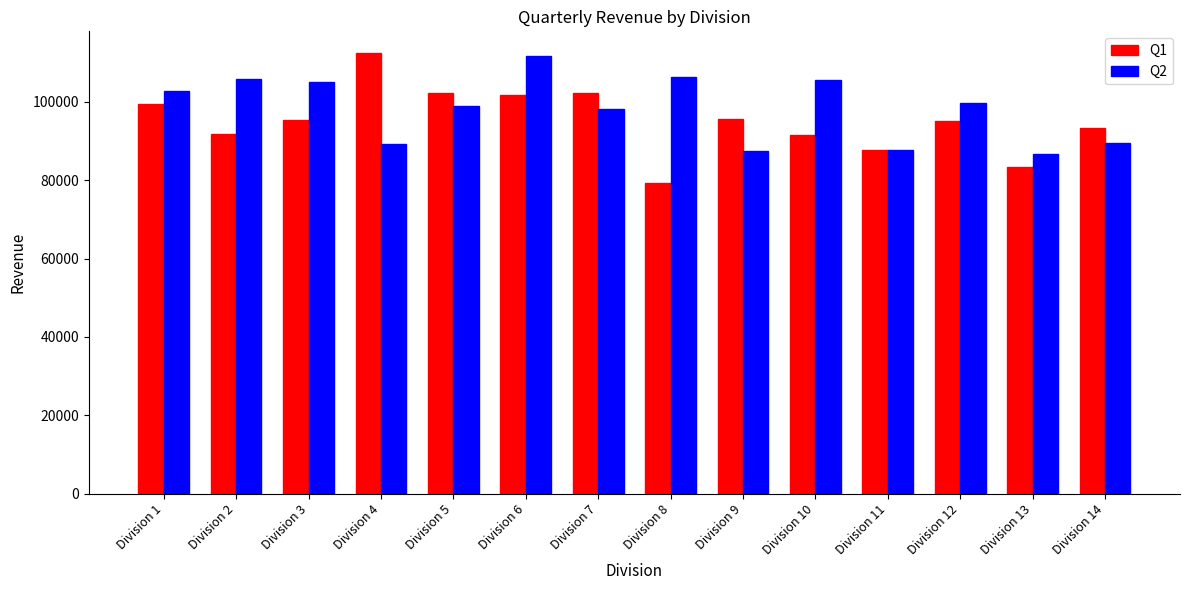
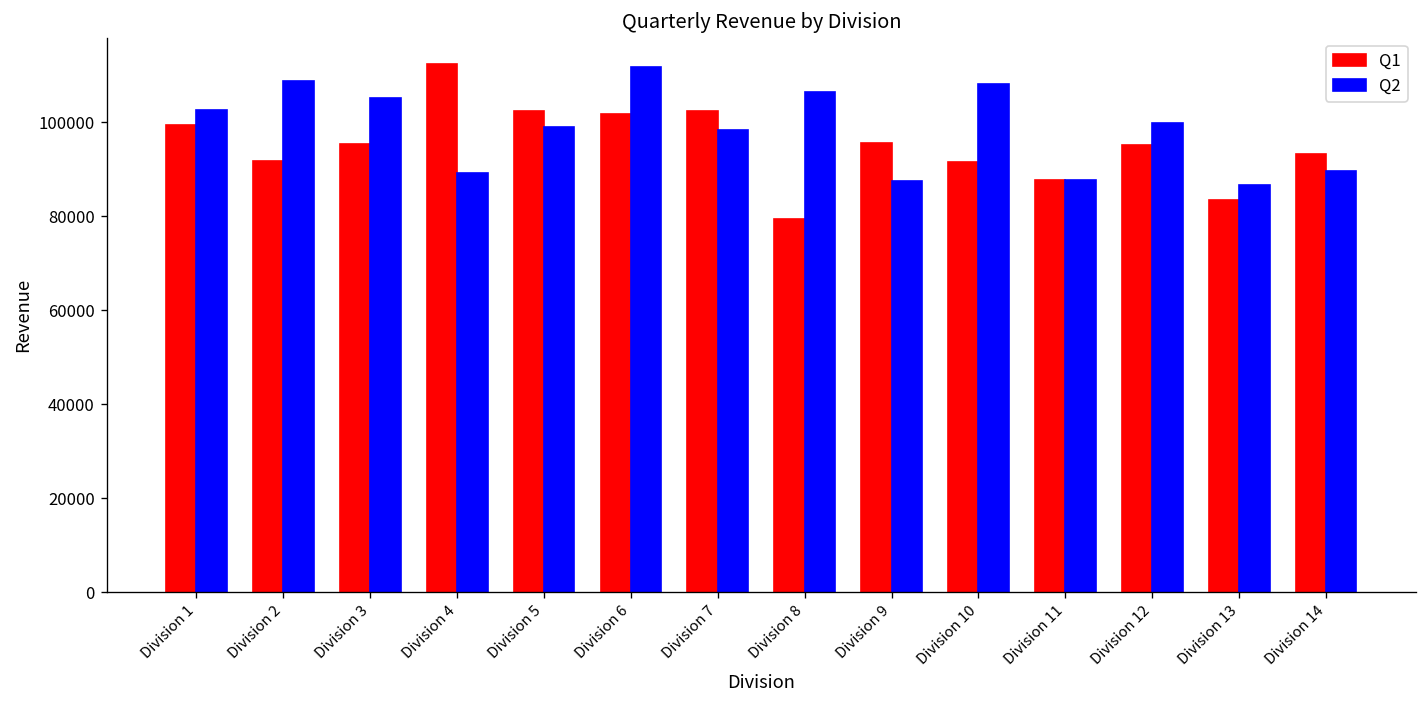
Q2, Division 2: 106000 -> 109000
Q2, Division 10: 106000 -> 108000
